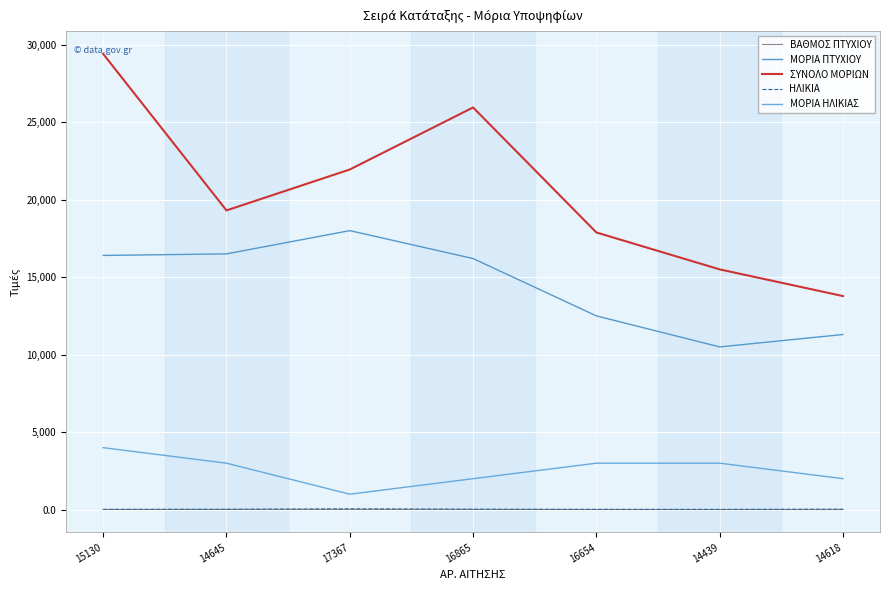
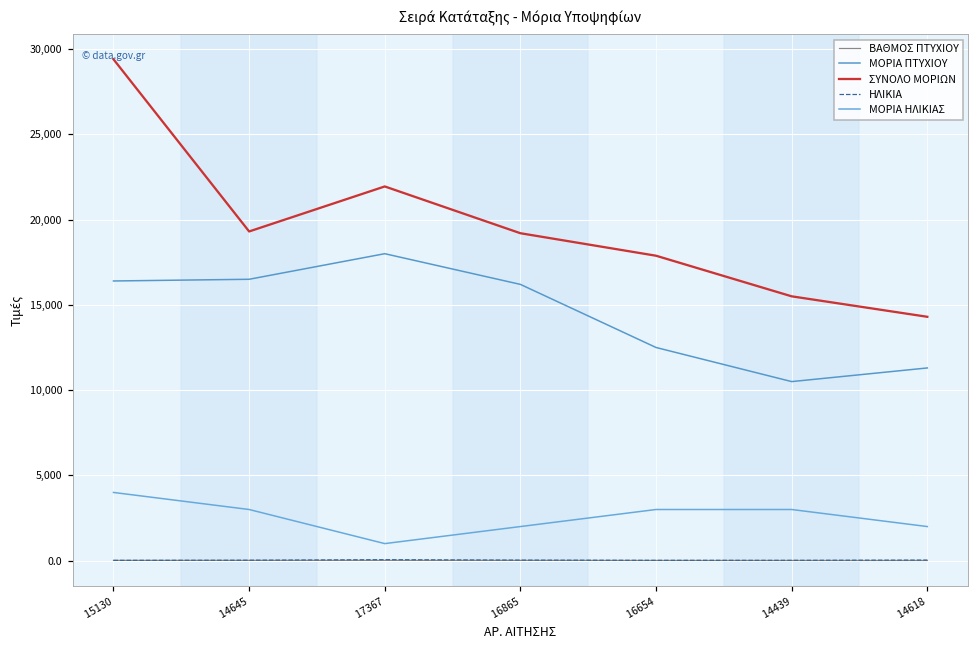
ΣΥΝΟΛΟ ΜΟΡΙΩΝ, 16865: 25,900 -> 19,200
ΣΥΝΟΛΟ ΜΟΡΙΩΝ, 14618: 13,800 -> 14,300
